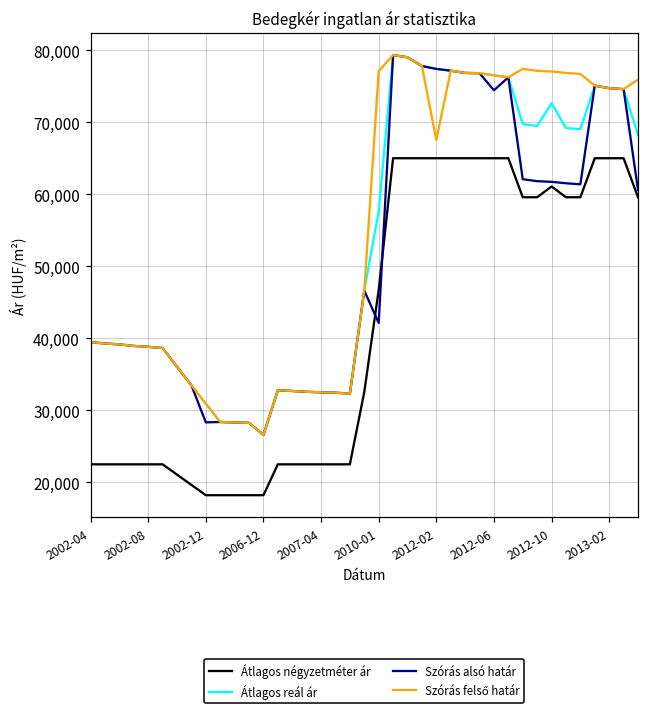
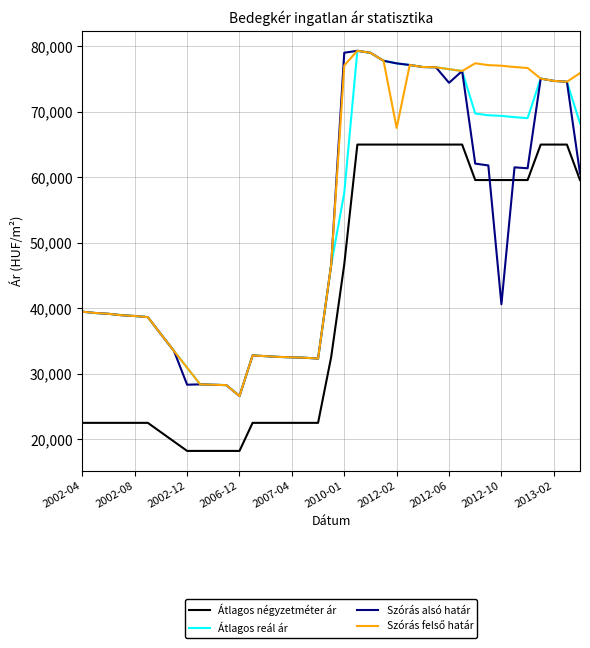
Szórás alsó határ, 2010-01: 42,000 -> 79,000
Átlagos négyzetméter ár, 2012-10: 61,000 -> 60,000
Átlagos reál ár, 2012-10: 73,000 -> 69,000
Szórás alsó határ, 2012-10: 62,000 -> 41,000
